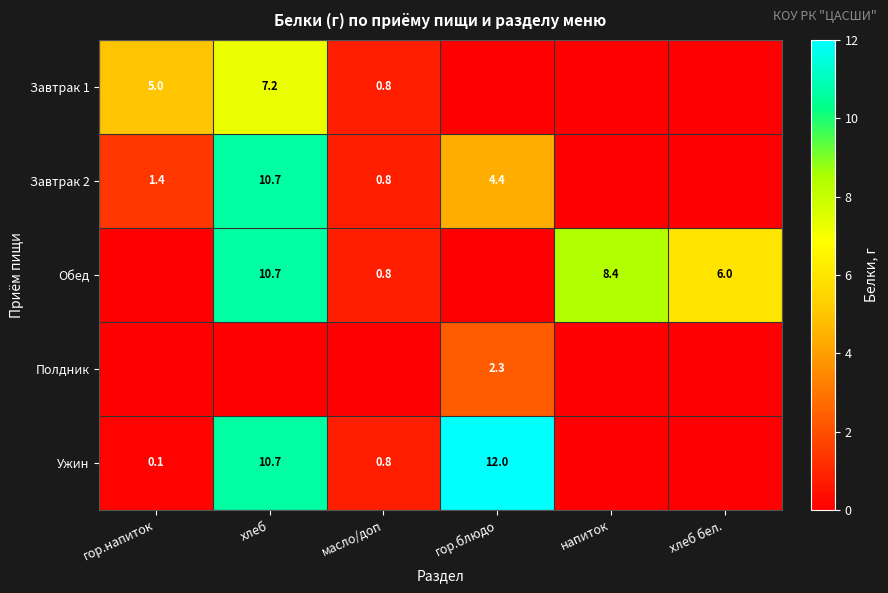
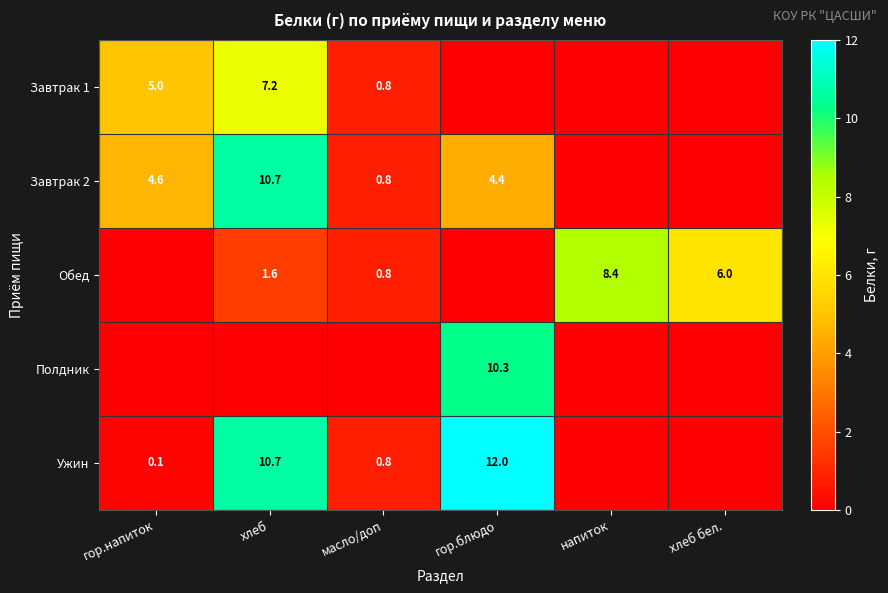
Завтрак 2, гор.напиток: 1.4 -> 4.6
Обед, хлеб: 10.7 -> 1.6
Полдник, гор.блюдо: 2.3 -> 10.3
